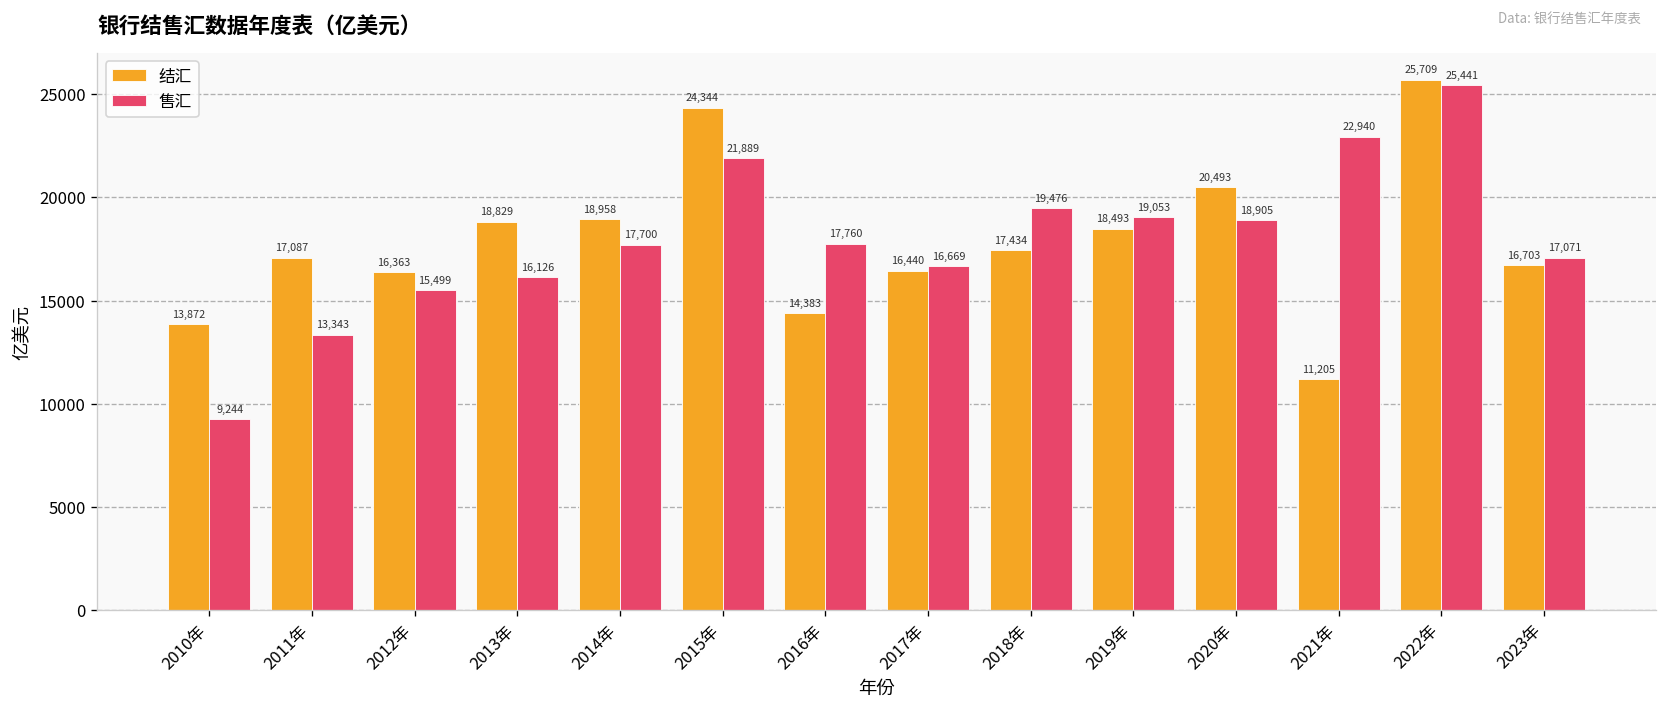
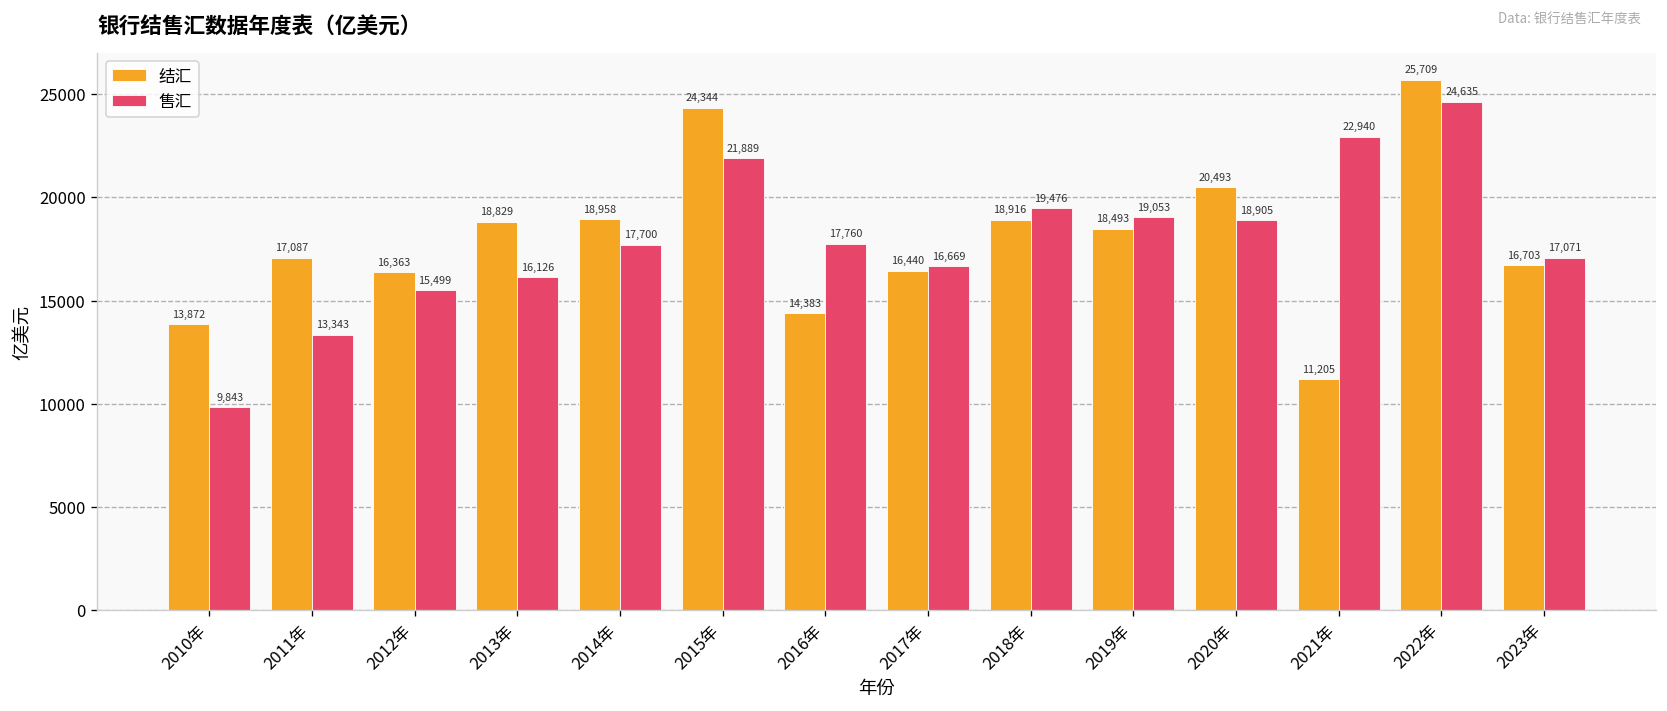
售汇, 2010年: 9,244 -> 9,843
结汇, 2018年: 17,434 -> 18,916
售汇, 2022年: 25,441 -> 24,635
